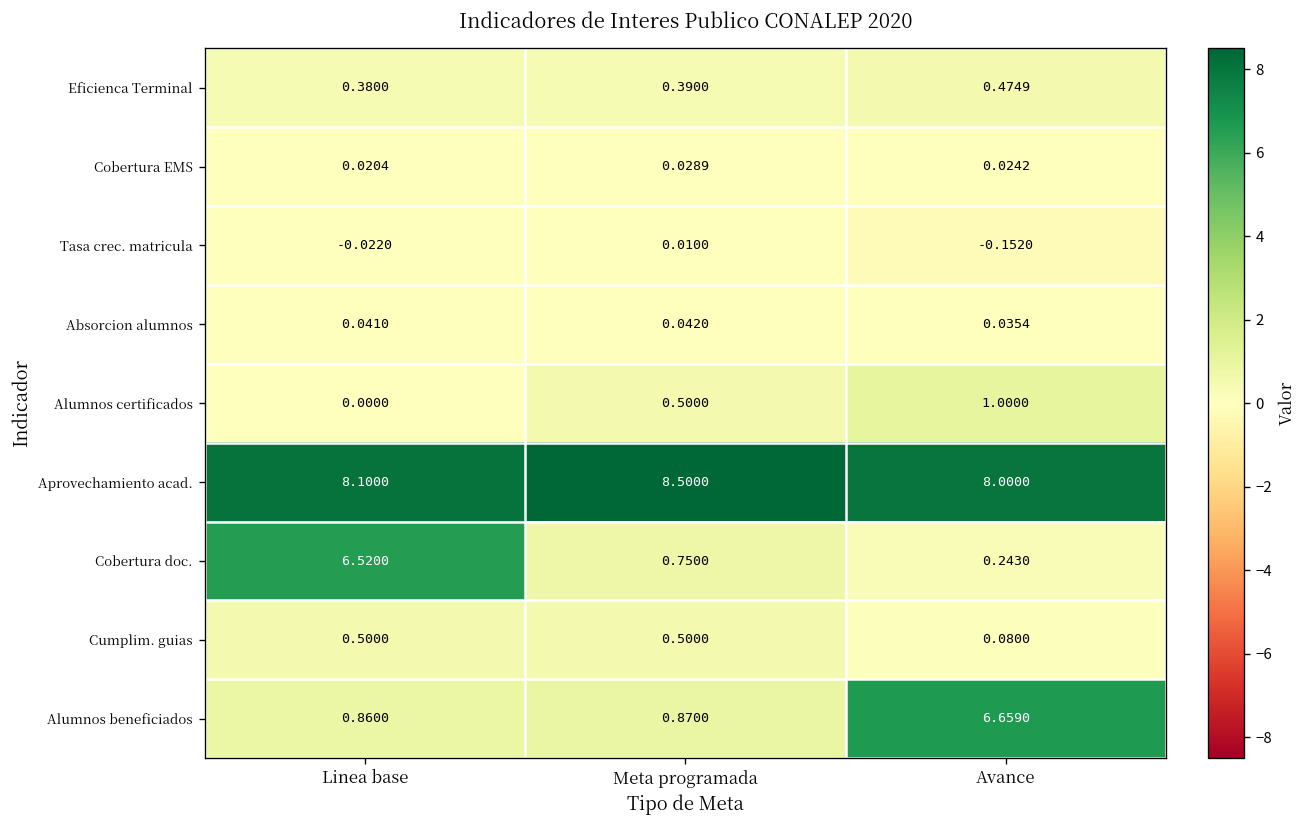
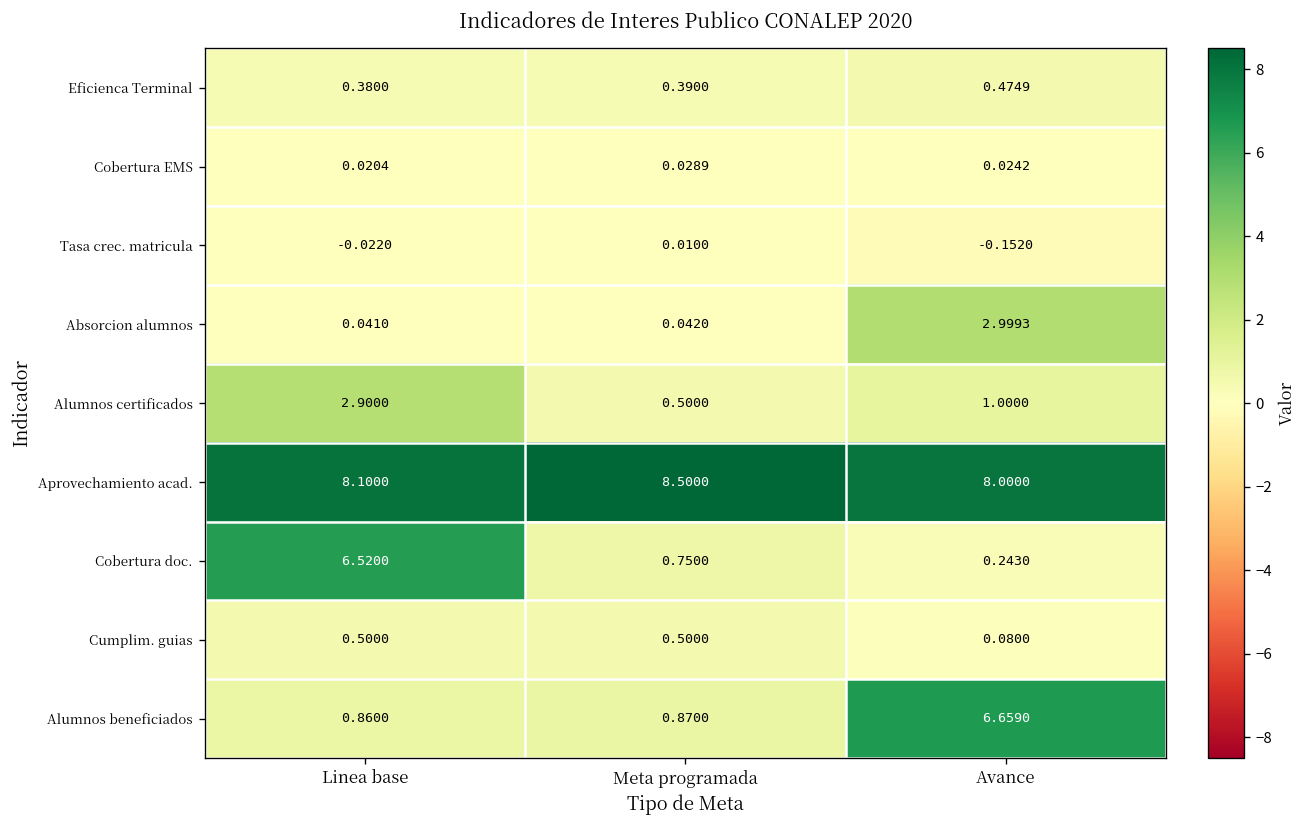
Absorcion alumnos, Avance: 0.0354 -> 2.9993
Alumnos certificados, Linea base: 0.0000 -> 2.9000
